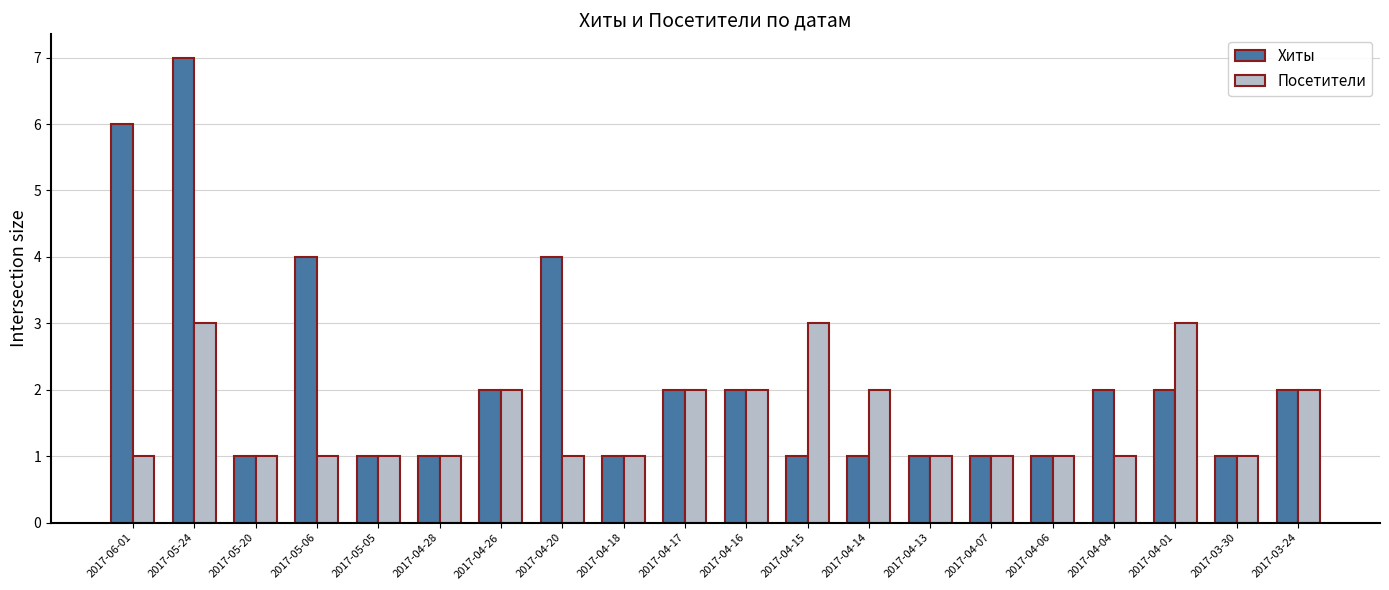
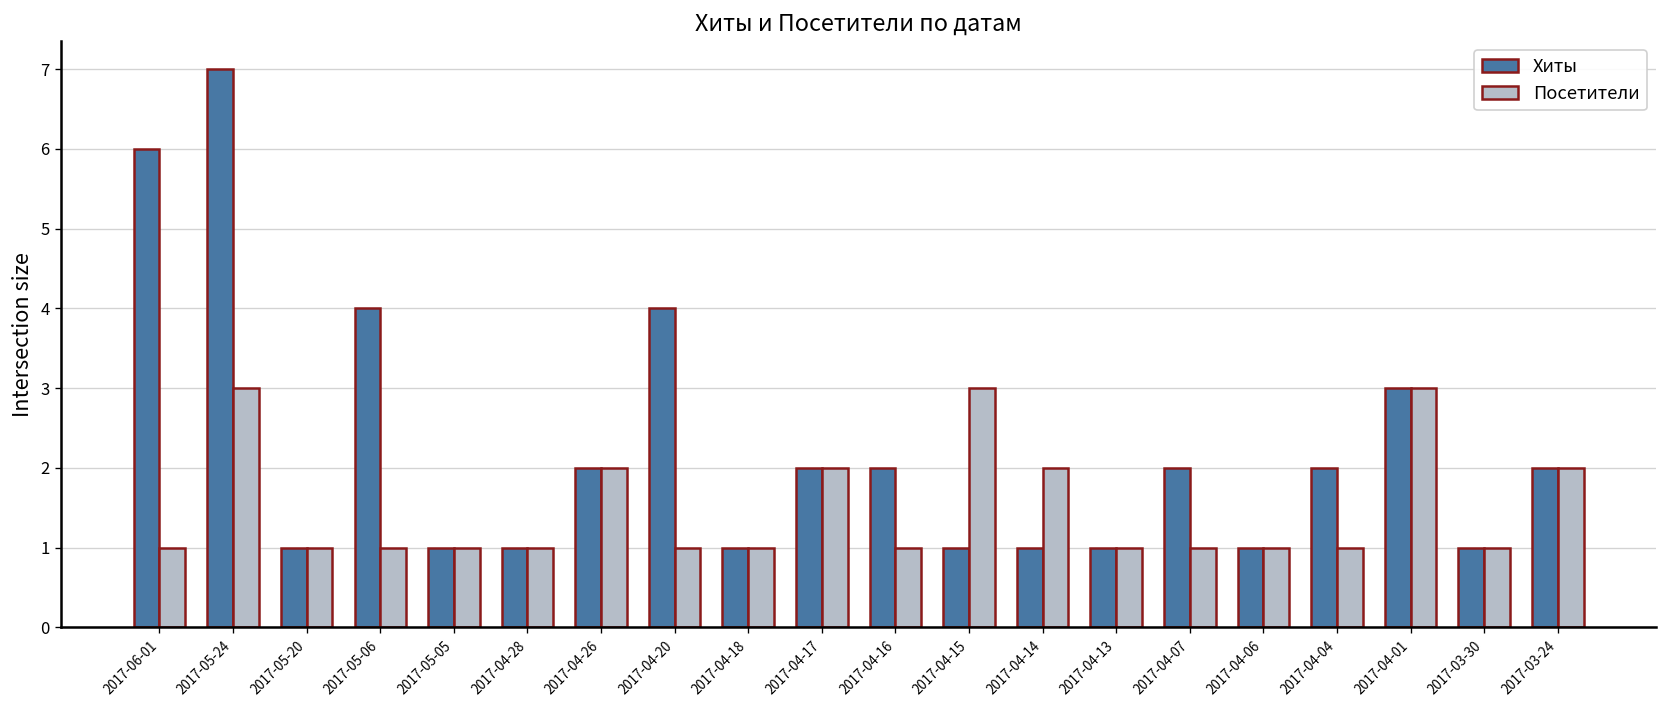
Посетители, 2017-04-16: 2 -> 1
Хиты, 2017-04-07: 1 -> 2
Хиты, 2017-04-01: 2 -> 3
